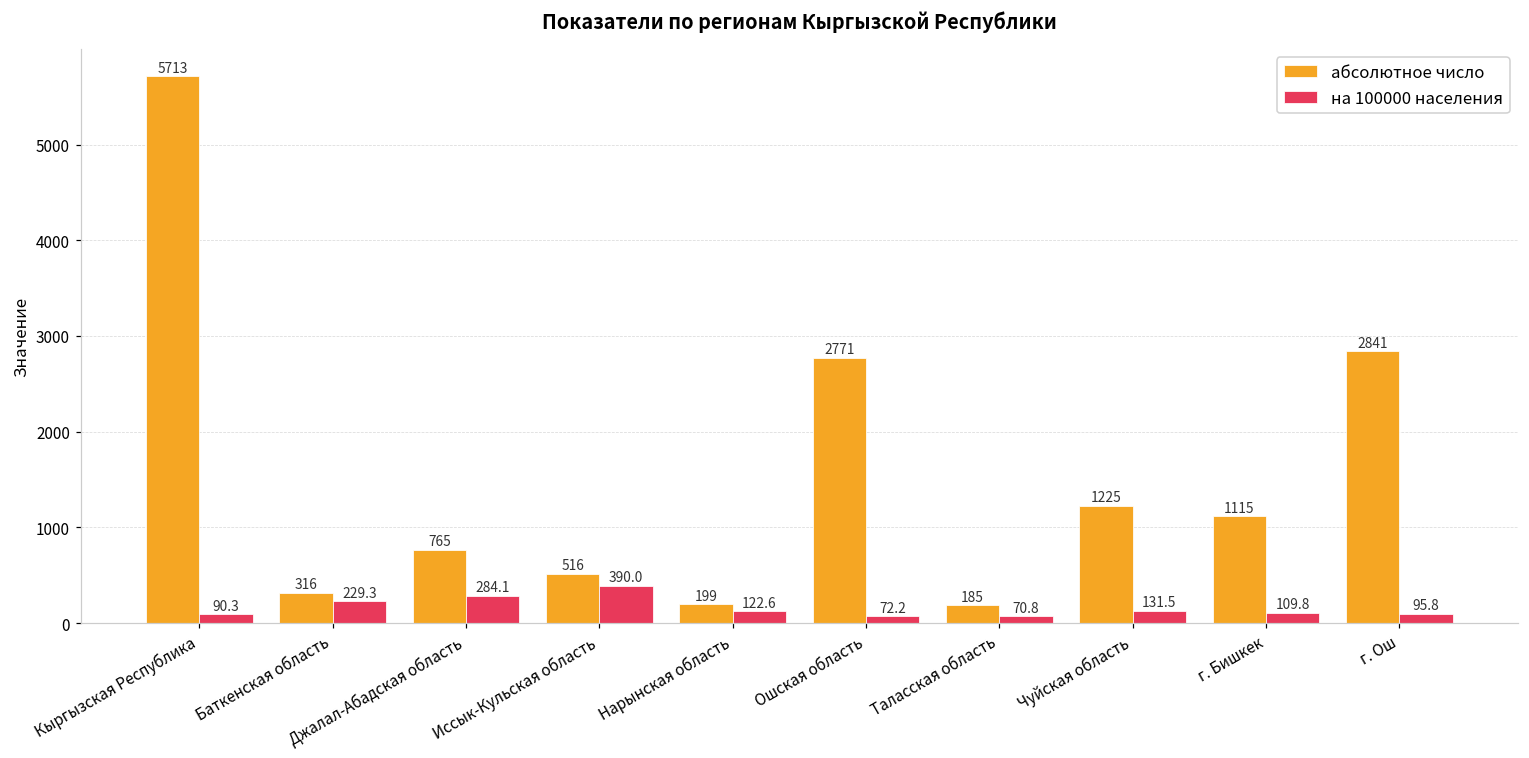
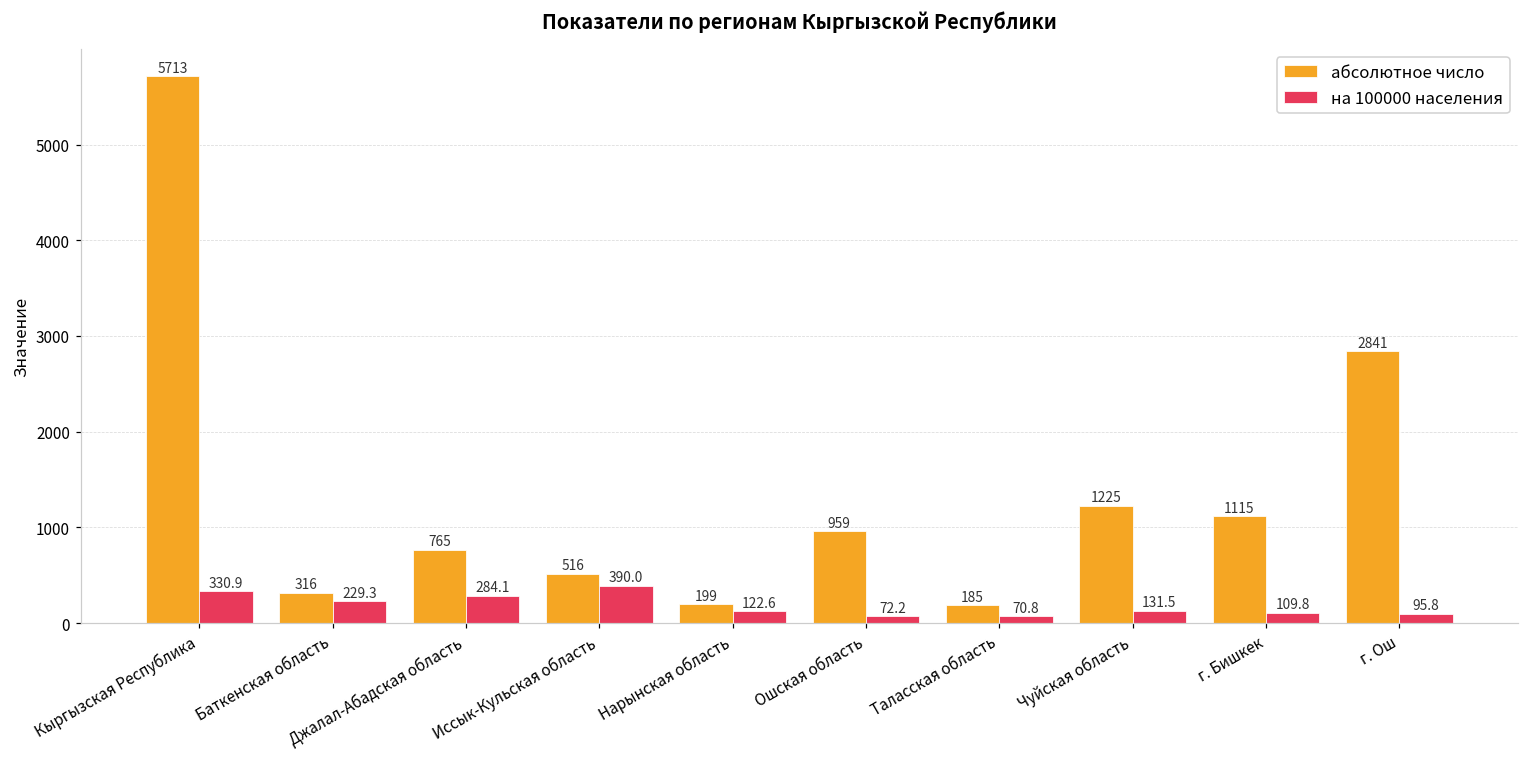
на 100000 населения, Кыргызская Республика: 90.3 -> 330.9
абсолютное число, Ошская область: 2771 -> 959
